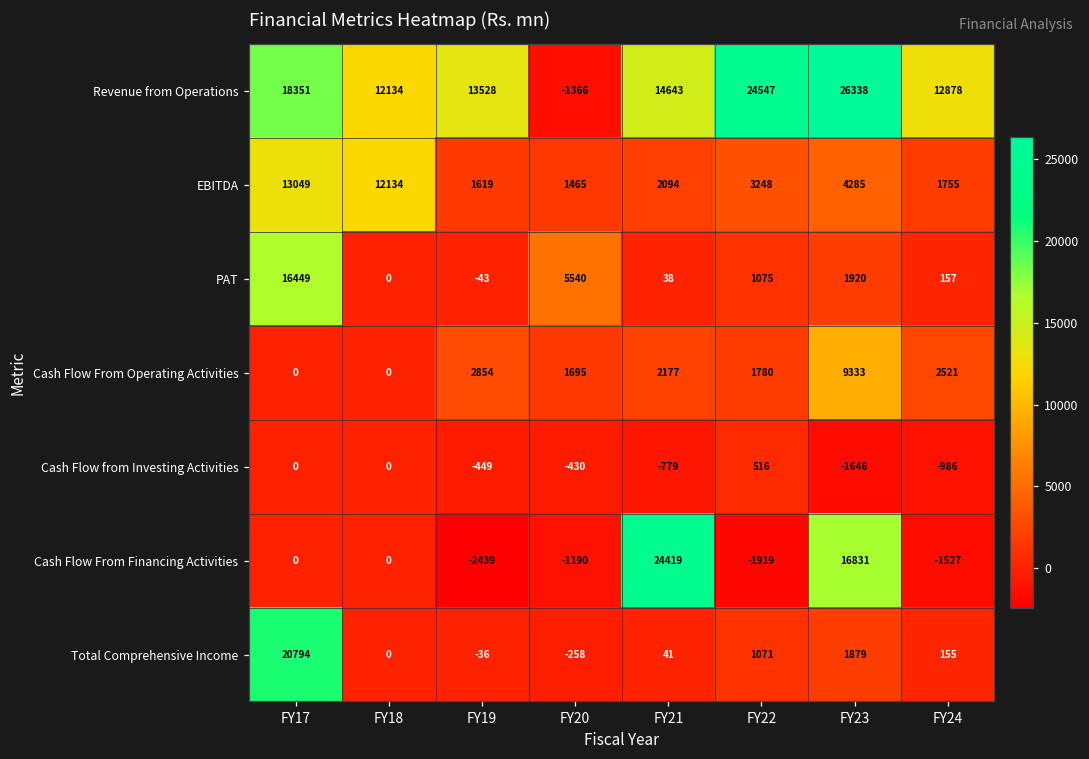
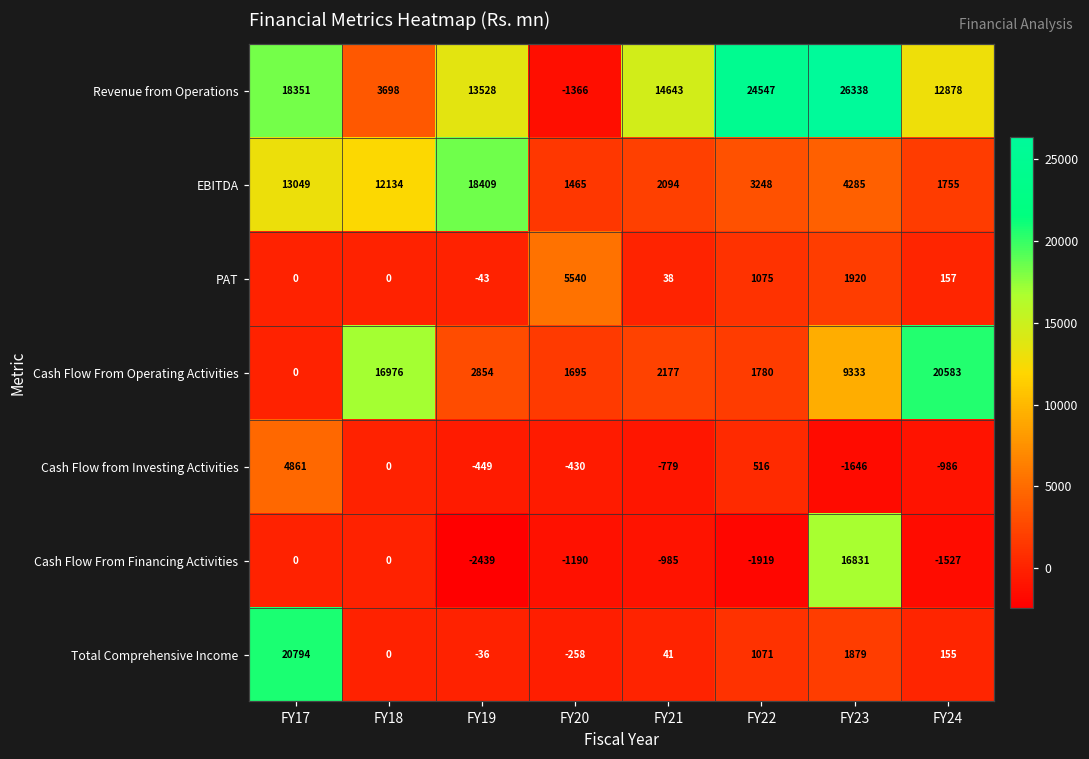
Revenue from Operations, FY18: 12134 -> 3698
EBITDA, FY19: 1619 -> 18409
PAT, FY17: 16449 -> 0
Cash Flow From Operating Activities, FY18: 0 -> 16976
Cash Flow From Operating Activities, FY24: 2521 -> 20583
Cash Flow from Investing Activities, FY17: 0 -> 4861
Cash Flow From Financing Activities, FY21: 24419 -> -985
